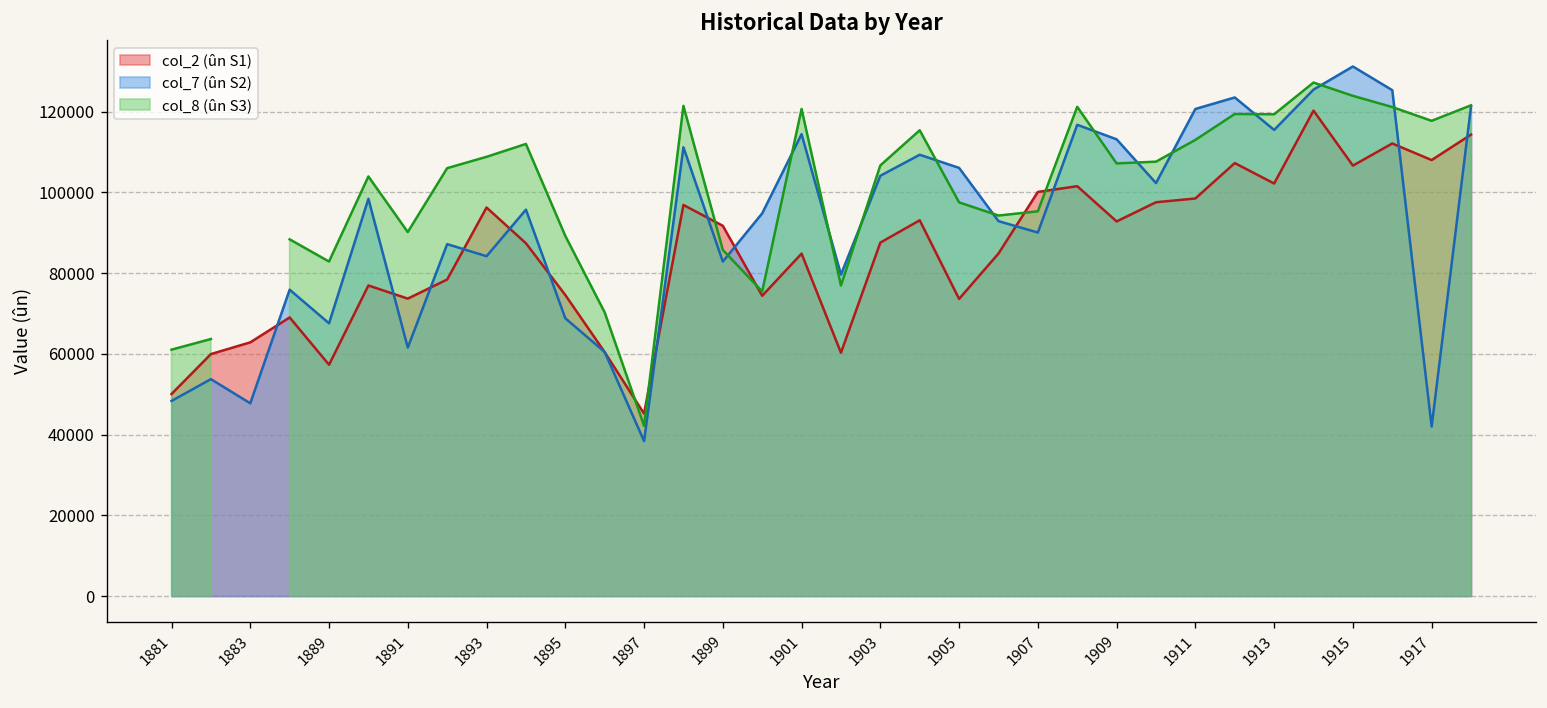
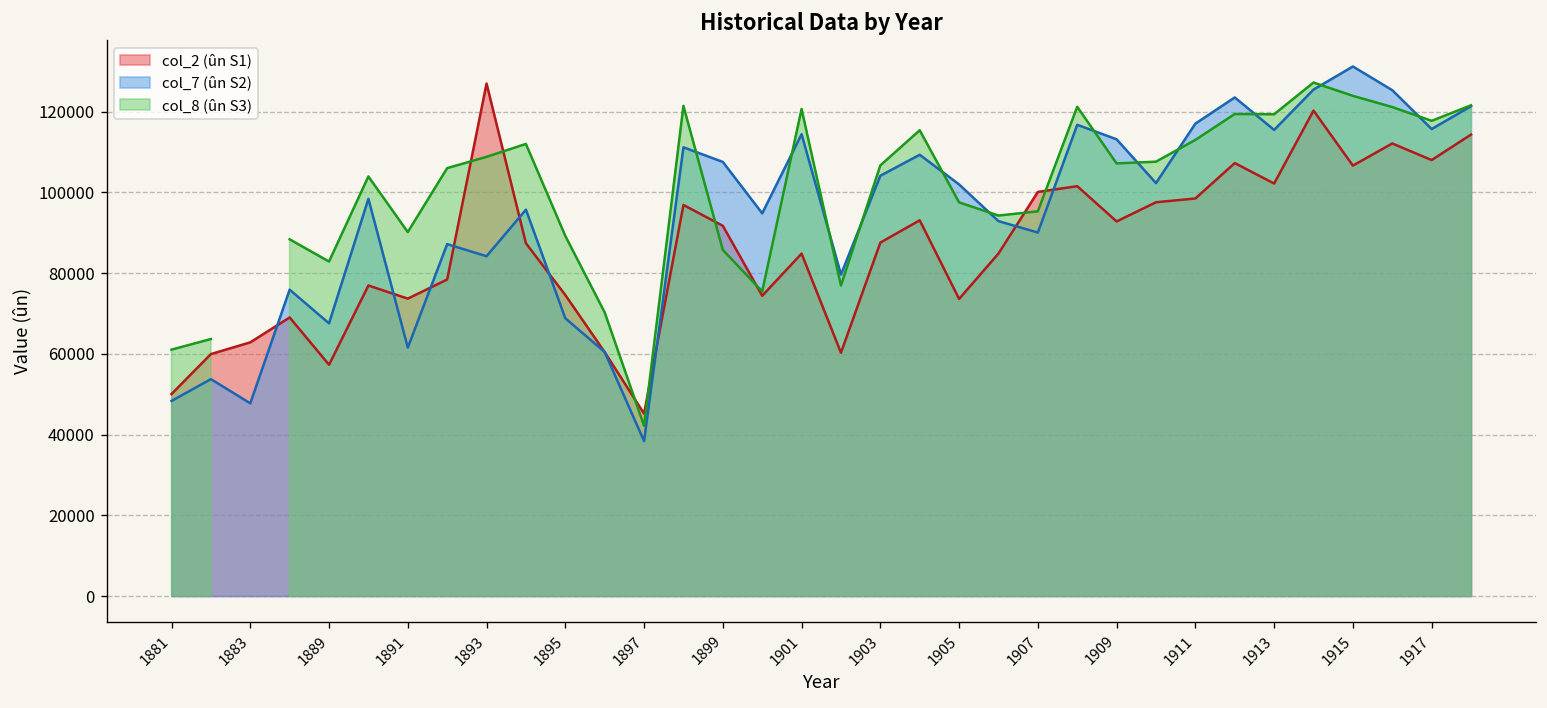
col_2 (ûn S1), 1893: 96000 -> 127000
col_7 (ûn S2), 1899: 83000 -> 108000
col_7 (ûn S2), 1905: 106000 -> 102000
col_7 (ûn S2), 1911: 121000 -> 117000
col_7 (ûn S2), 1917: 42000 -> 116000
